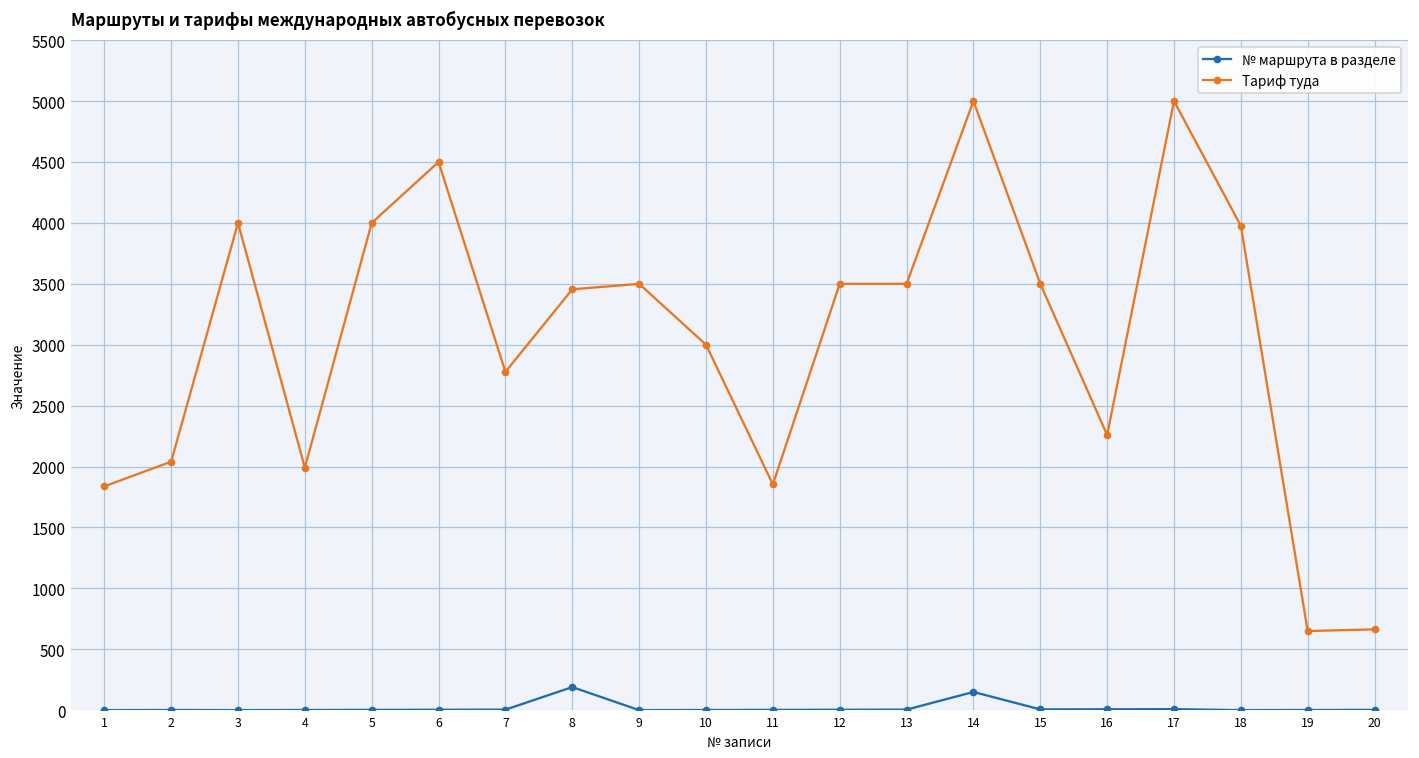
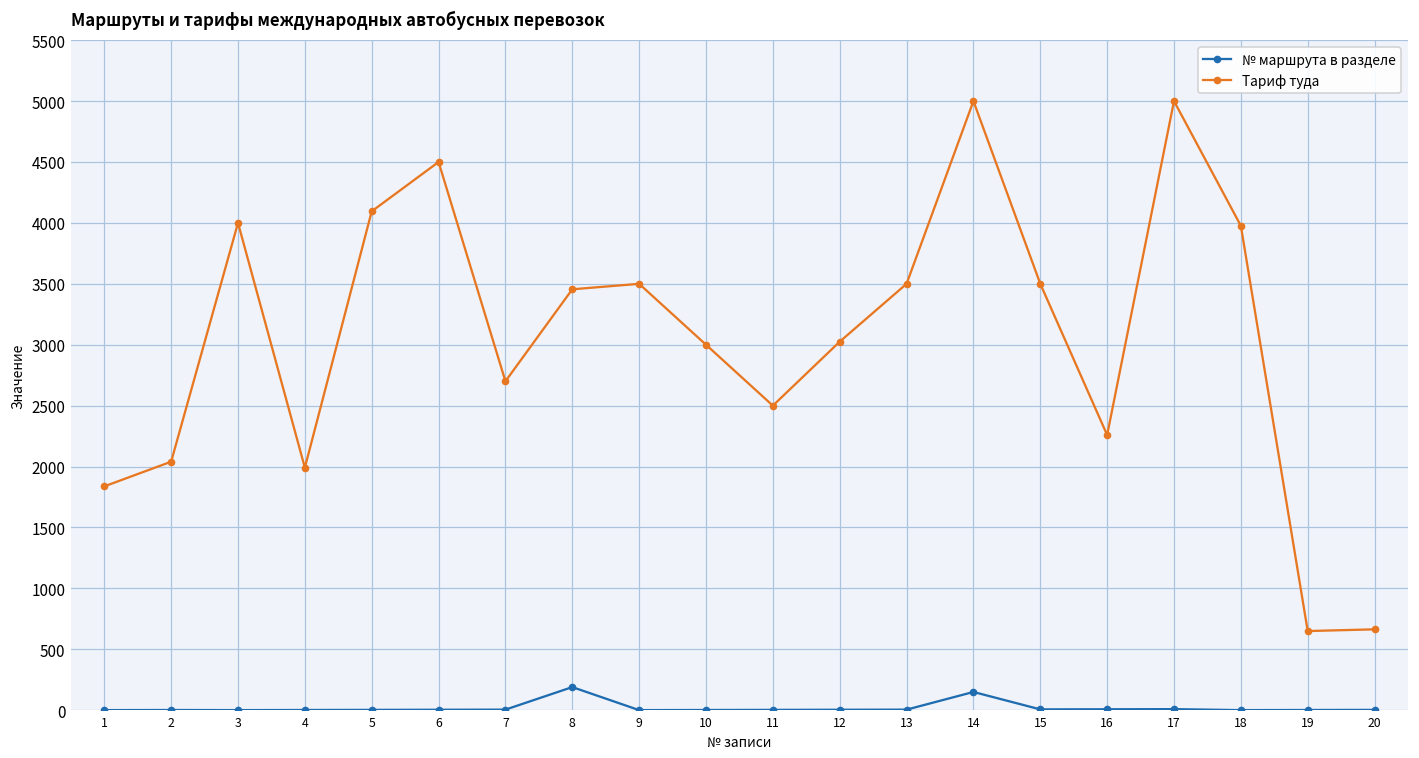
Тариф туда, 5: 4000 -> 4100
Тариф туда, 7: 2780 -> 2700
Тариф туда, 11: 1850 -> 2500
Тариф туда, 12: 3500 -> 3030
